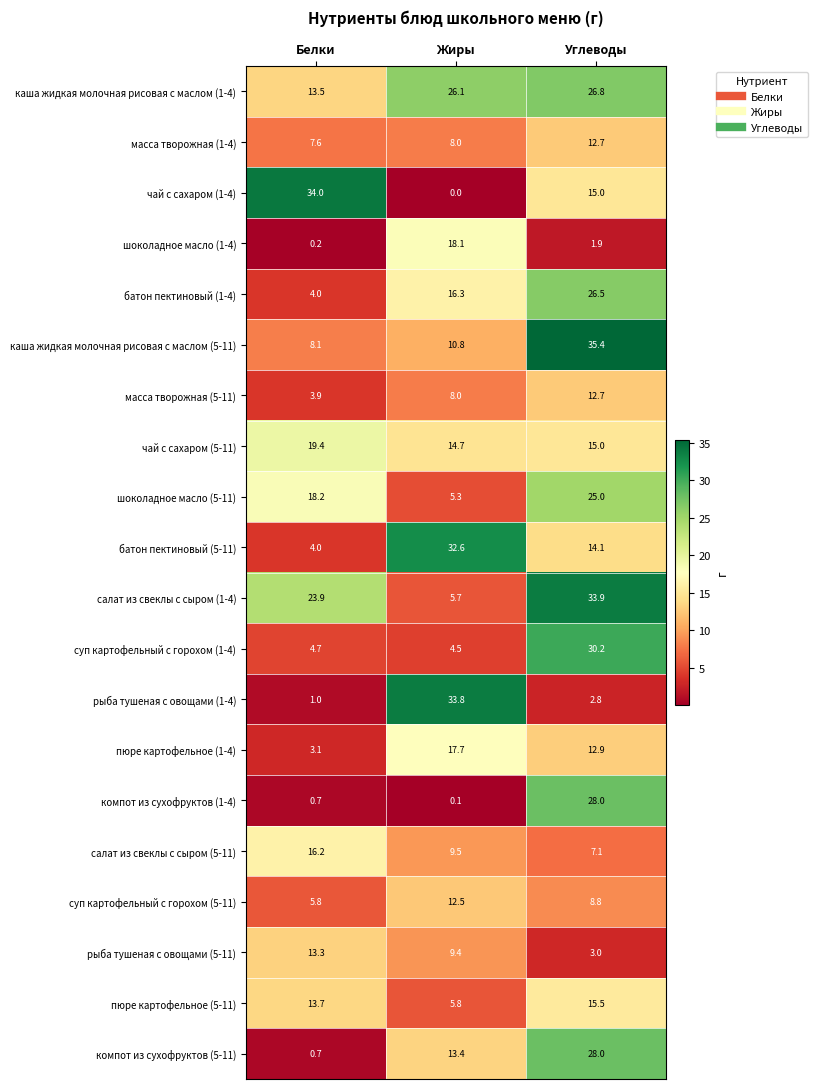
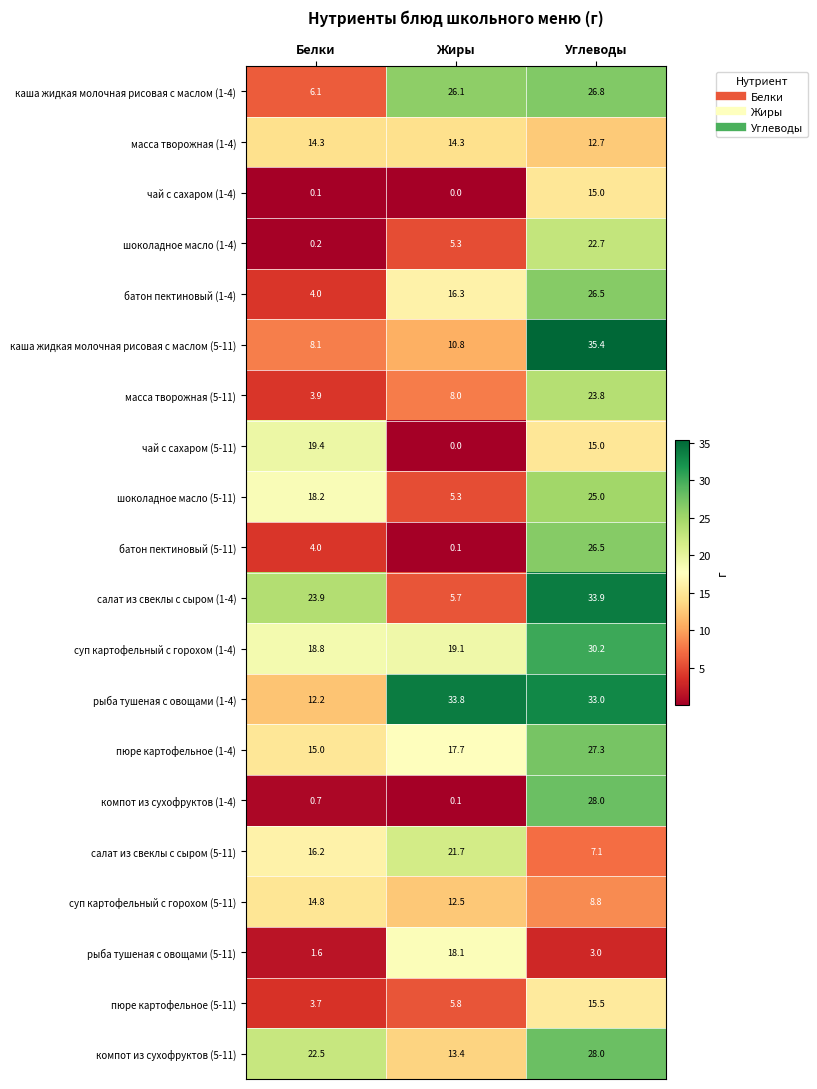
каша жидкая молочная рисовая с маслом (1-4), Белки: 13.5 -> 6.1
масса творожная (1-4), Белки: 7.6 -> 14.3
масса творожная (1-4), Жиры: 8.0 -> 14.3
чай с сахаром (1-4), Белки: 34.0 -> 0.1
шоколадное масло (1-4), Жиры: 18.1 -> 5.3
шоколадное масло (1-4), Углеводы: 1.9 -> 22.7
масса творожная (5-11), Углеводы: 12.7 -> 23.8
чай с сахаром (5-11), Жиры: 14.7 -> 0.0
батон пектиновый (5-11), Жиры: 32.6 -> 0.1
батон пектиновый (5-11), Углеводы: 14.1 -> 26.5
суп картофельный с горохом (1-4), Белки: 4.7 -> 18.8
суп картофельный с горохом (1-4), Жиры: 4.5 -> 19.1
рыба тушеная с овощами (1-4), Белки: 1.0 -> 12.2
рыба тушеная с овощами (1-4), Углеводы: 2.8 -> 33.0
пюре картофельное (1-4), Белки: 3.1 -> 15.0
пюре картофельное (1-4), Углеводы: 12.9 -> 27.3
салат из свеклы с сыром (5-11), Жиры: 9.5 -> 21.7
суп картофельный с горохом (5-11), Белки: 5.8 -> 14.8
рыба тушеная с овощами (5-11), Белки: 13.3 -> 1.6
рыба тушеная с овощами (5-11), Жиры: 9.4 -> 18.1
пюре картофельное (5-11), Белки: 13.7 -> 3.7
компот из сухофруктов (5-11), Белки: 0.7 -> 22.5
